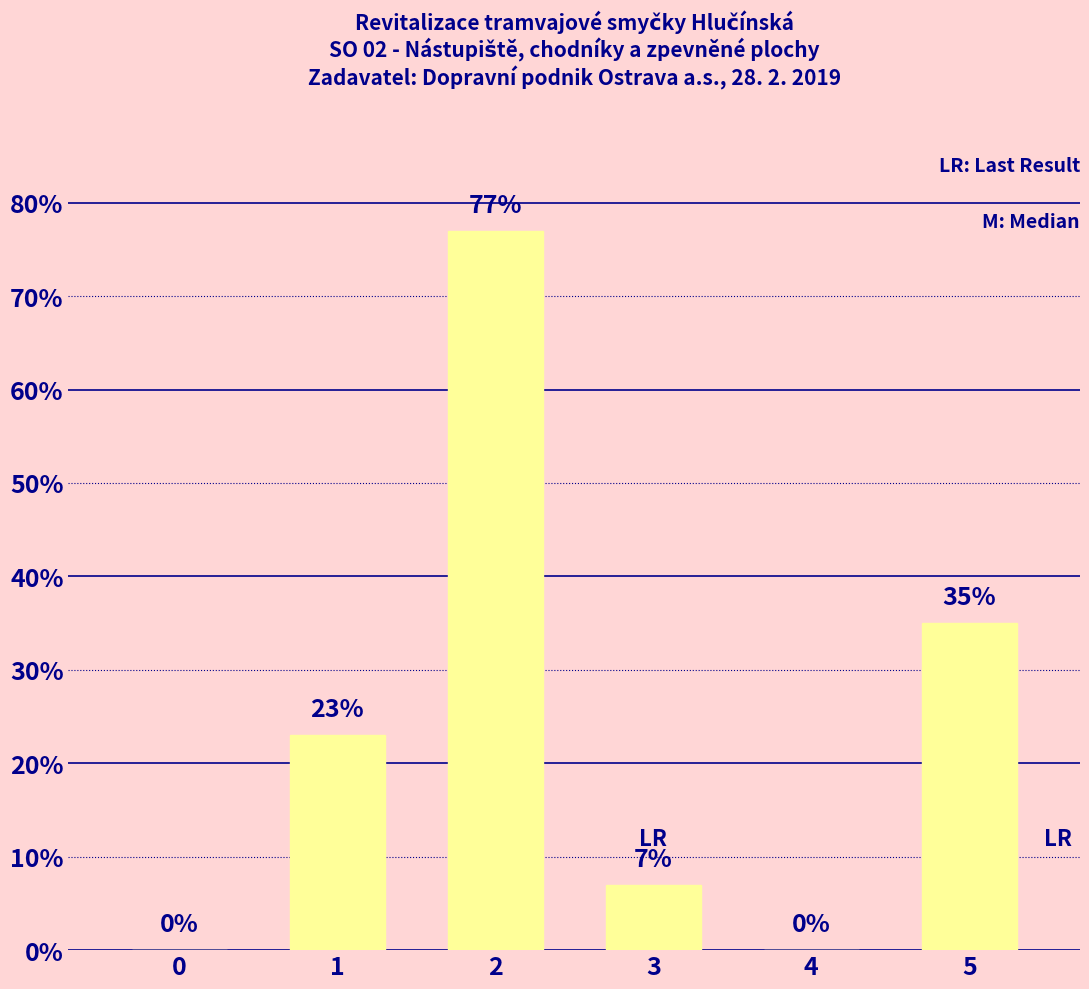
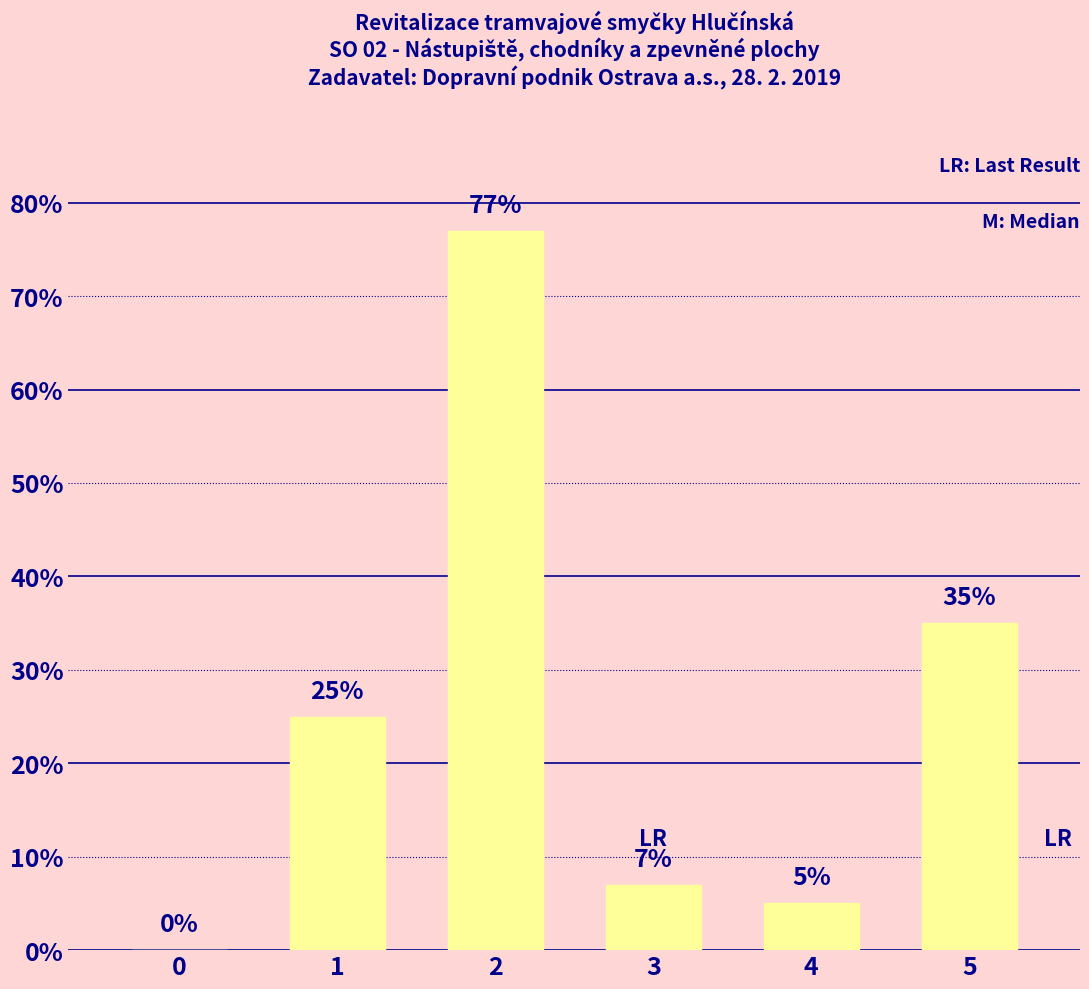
1: 23% -> 25%
4: 0% -> 5%
